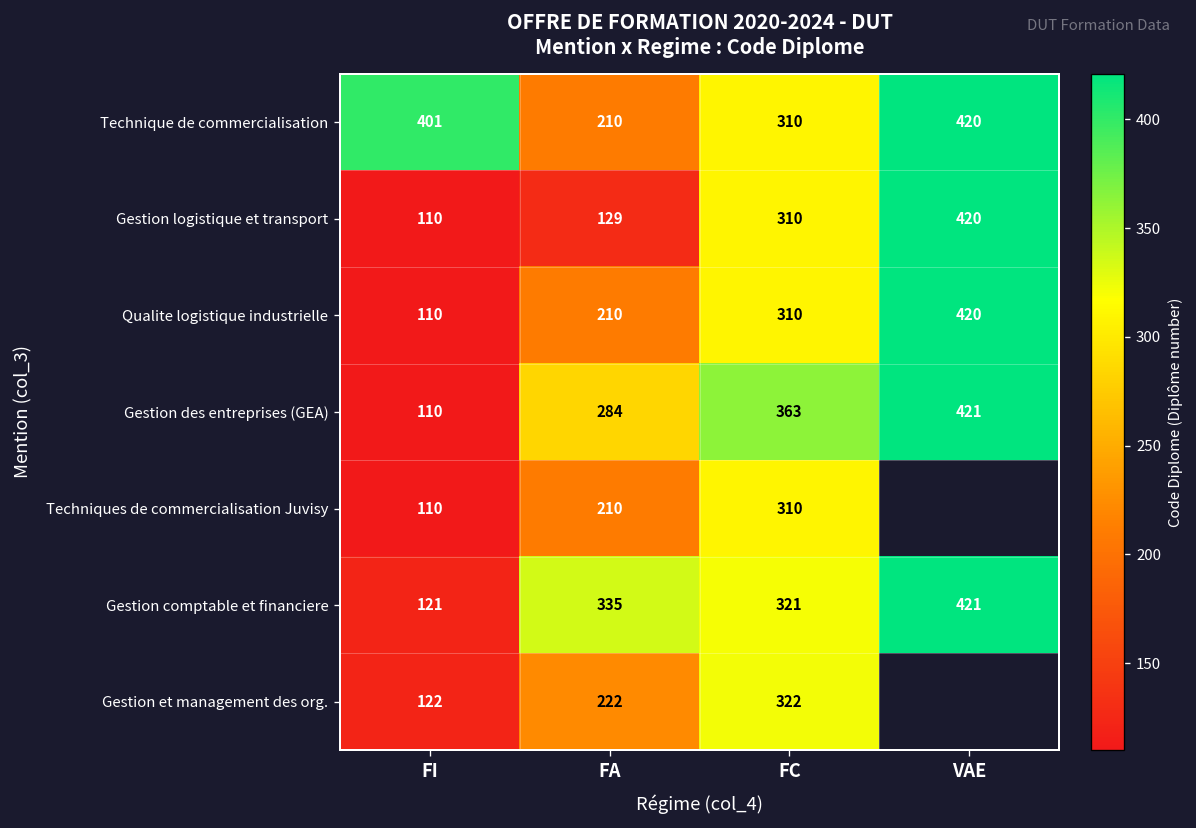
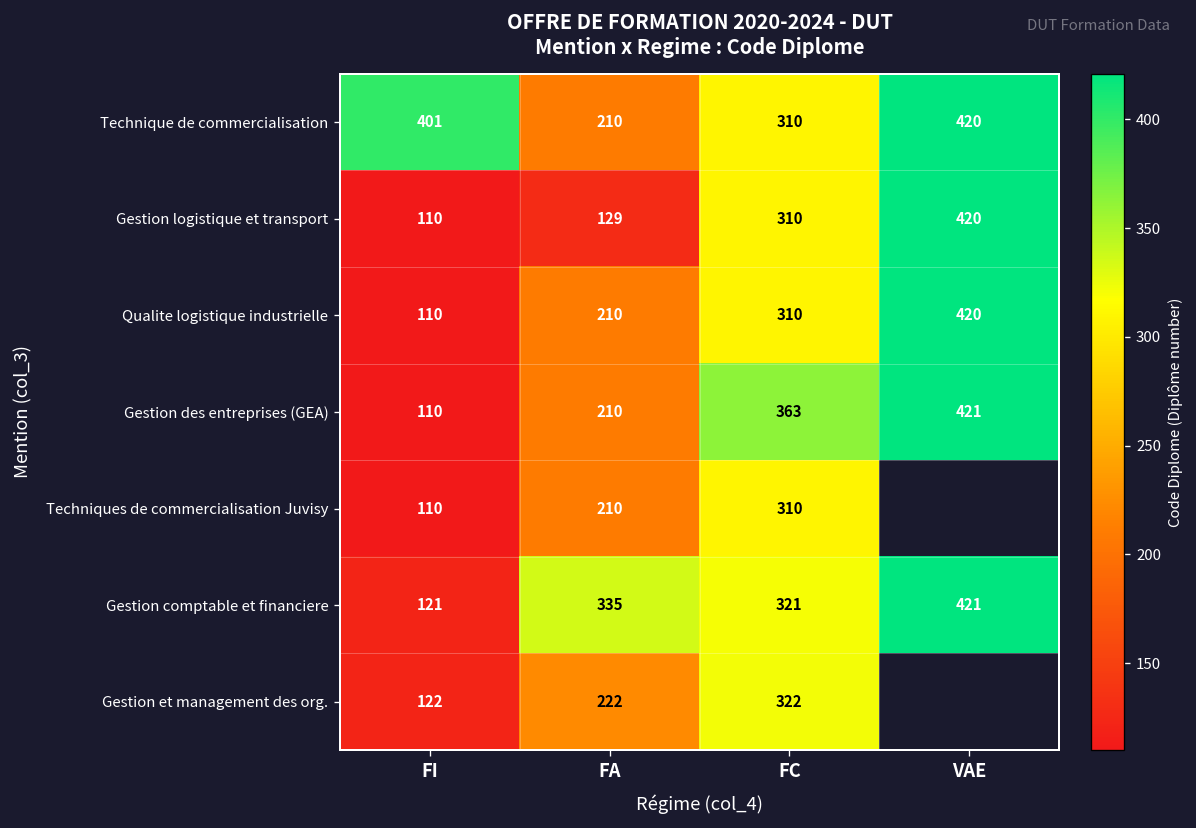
Gestion des entreprises (GEA), FA: 284 -> 210
